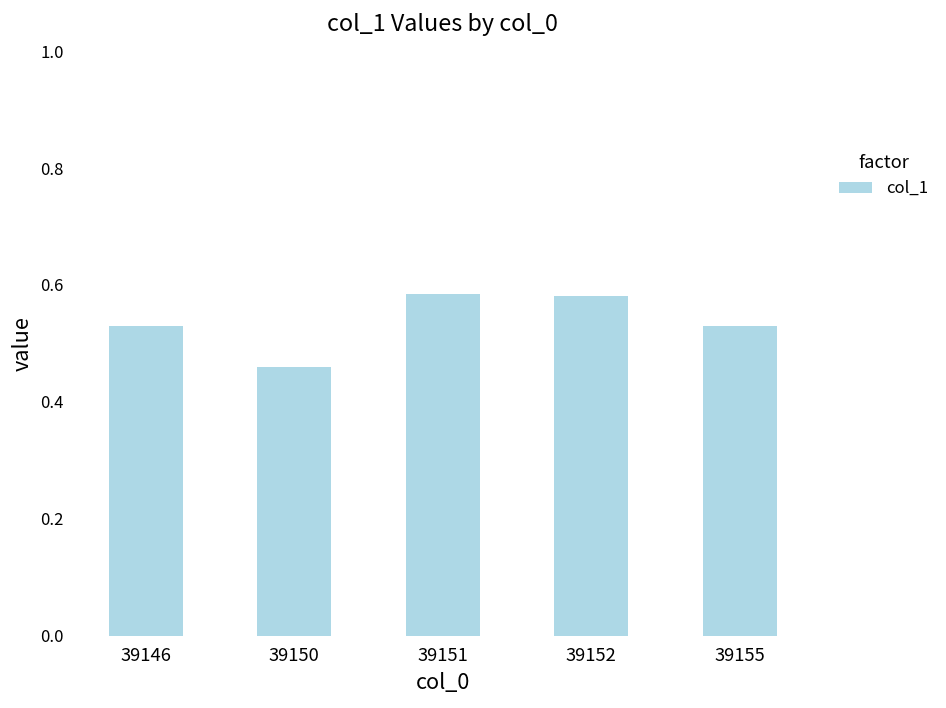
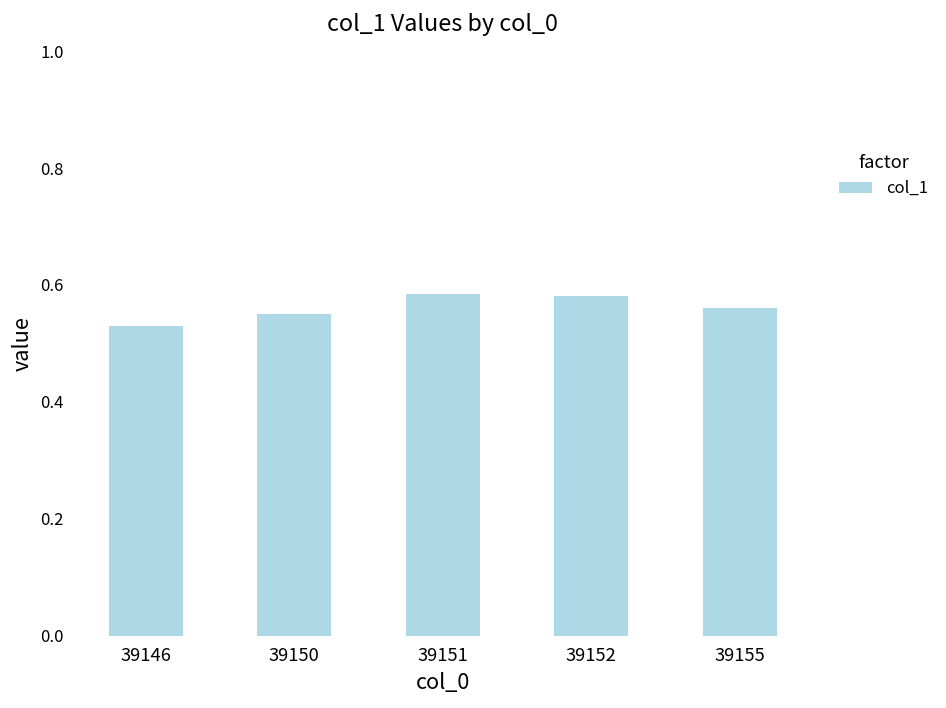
39150: 0.46 -> 0.55
39155: 0.53 -> 0.56
